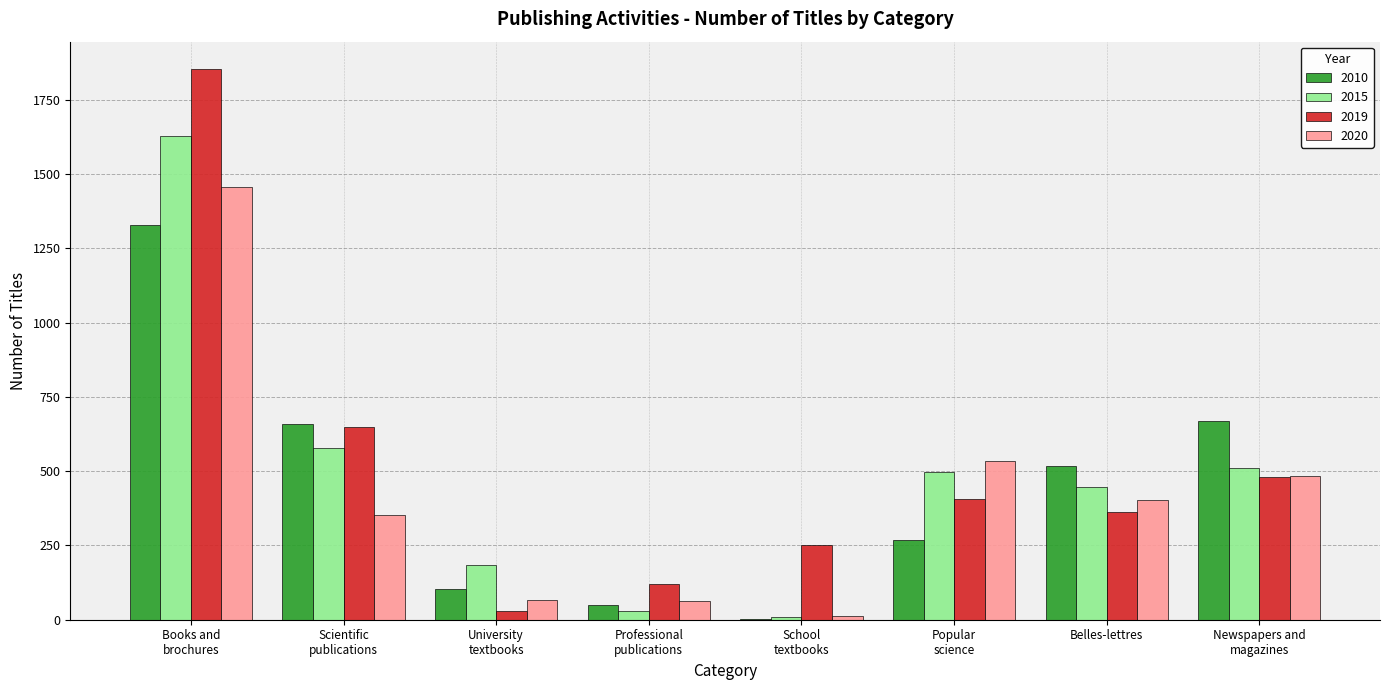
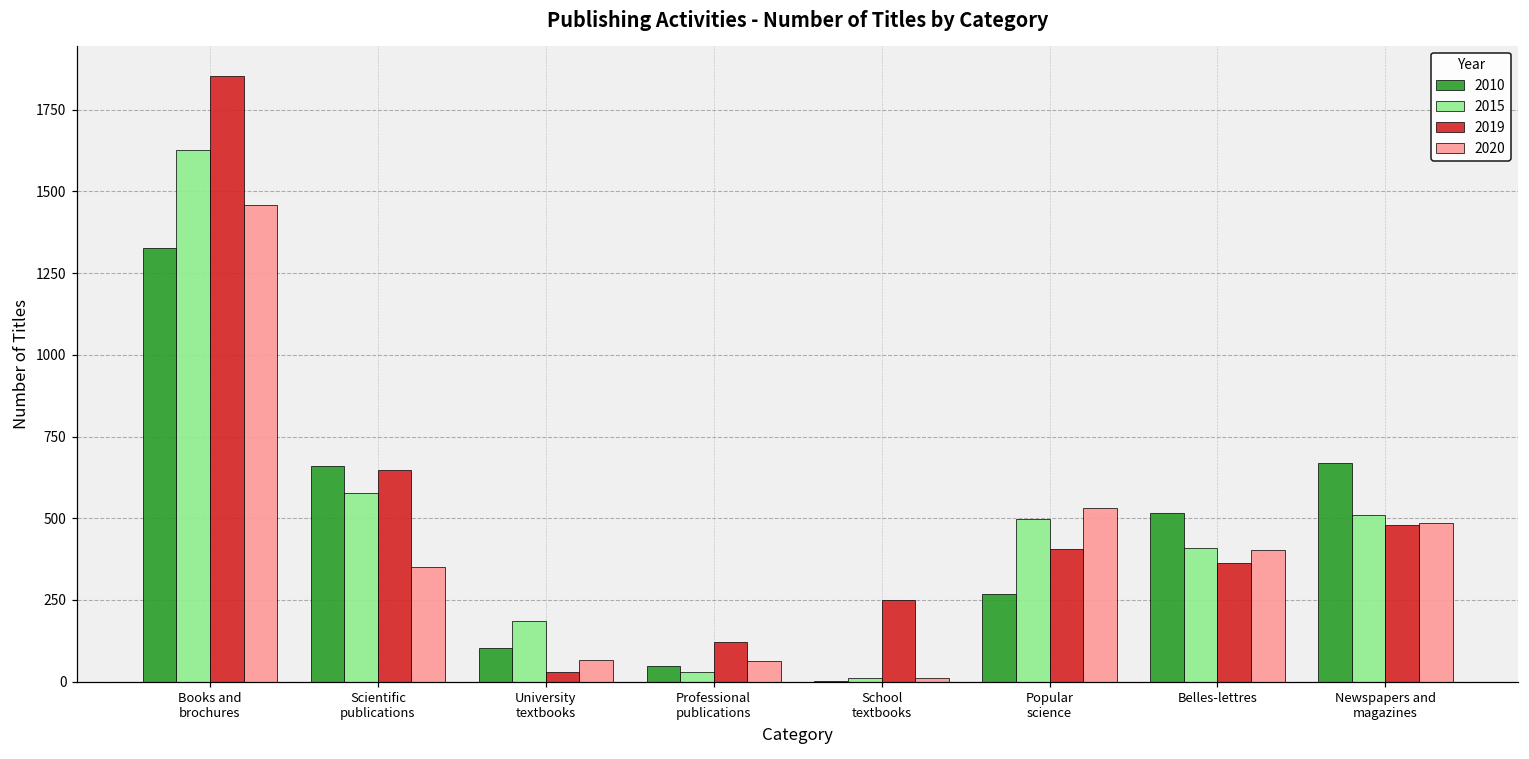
2015, Belles-lettres: 450 -> 410
